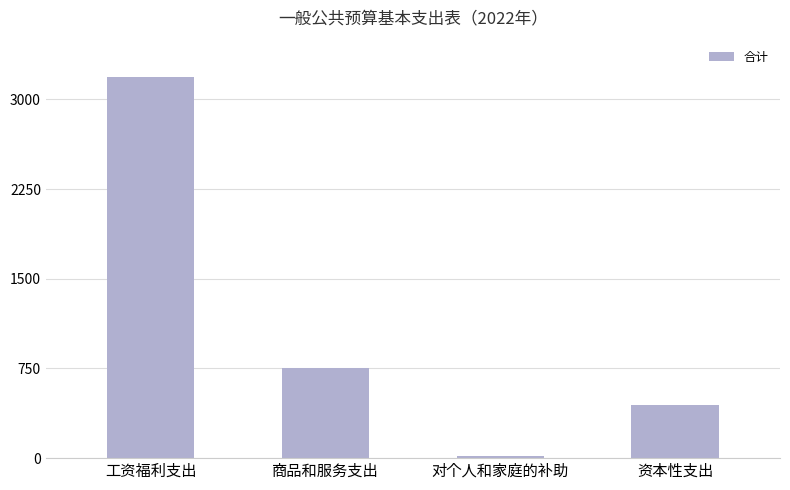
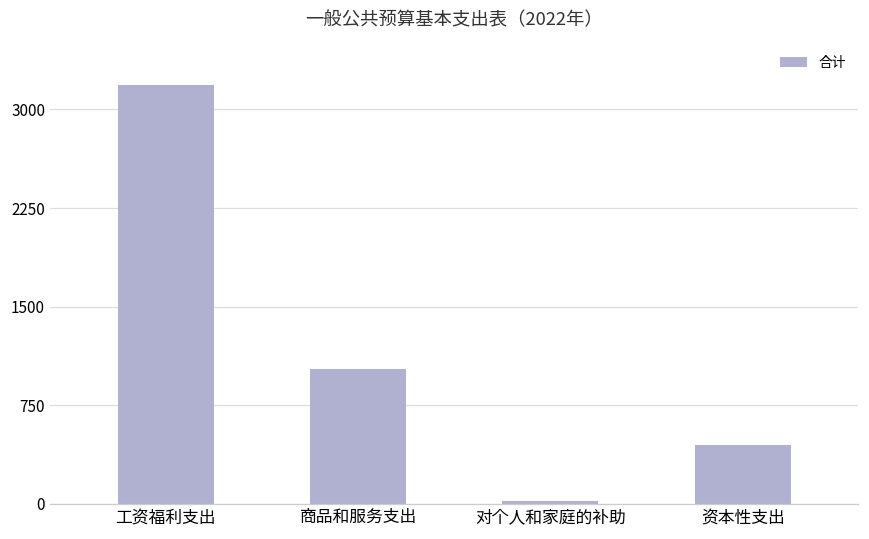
商品和服务支出: 760 -> 1030
